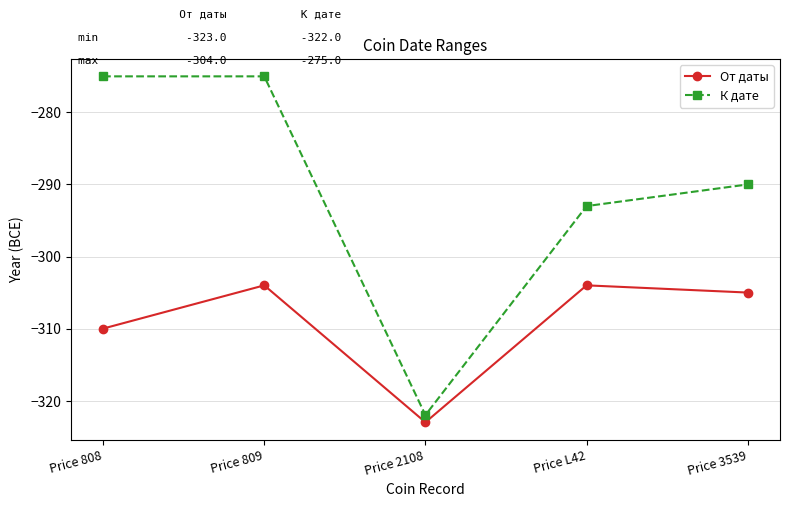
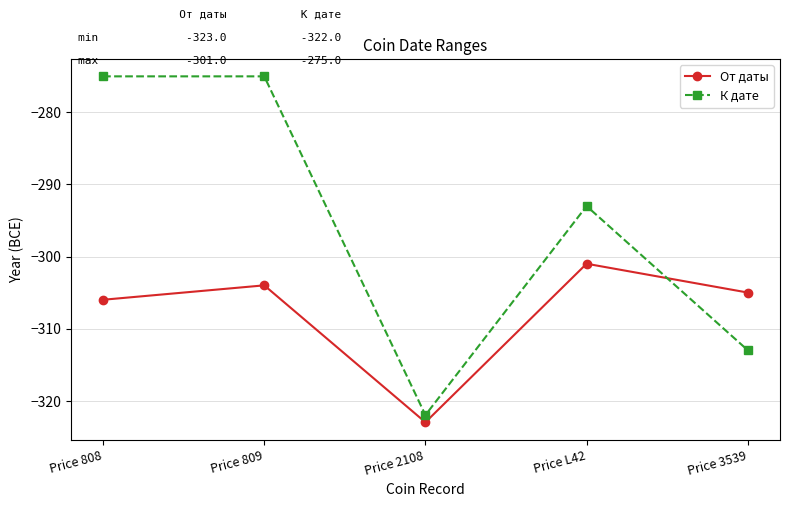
От даты, Price 808: -310 -> -306
От даты, Price L42: -304.0 -> -301.0
К дате, Price 3539: -290 -> -313
